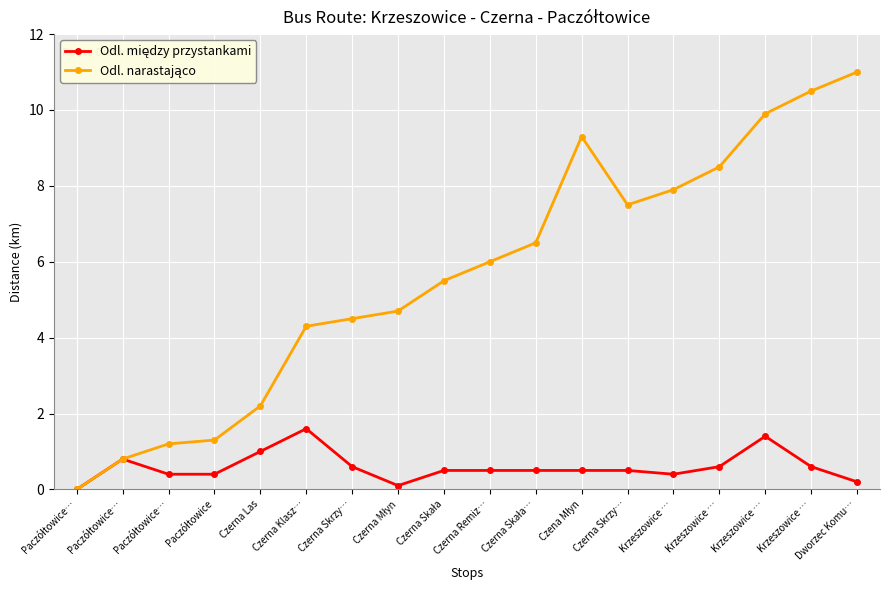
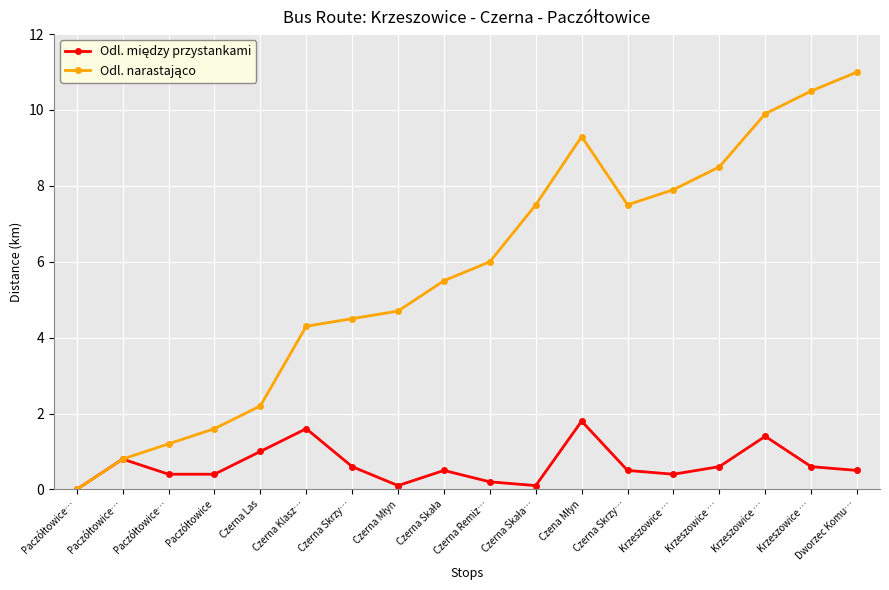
Odl. narastająco, Paczółtowice: 1.3 -> 1.6
Odl. między przystankami, Czerna Remiz…: 0.5 -> 0.2
Odl. między przystankami, Czerna Skała…: 0.5 -> 0.1
Odl. narastająco, Czerna Skała…: 6.5 -> 7.5
Odl. między przystankami, Czena Młyn: 0.5 -> 1.8
Odl. między przystankami, Dworzec Komu…: 0.2 -> 0.5
